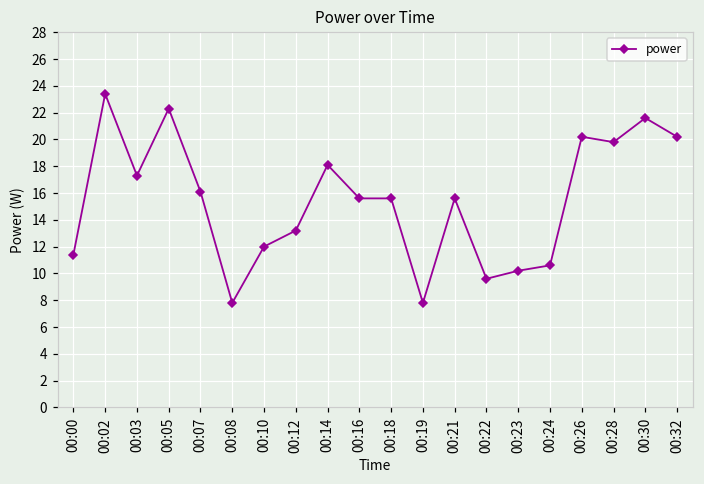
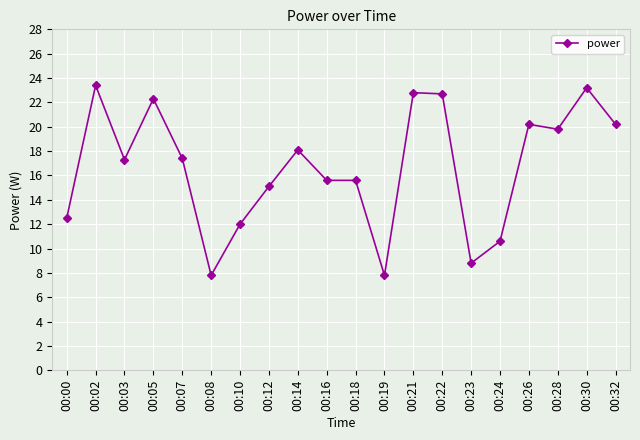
00:00: 11.4 -> 12.5
00:07: 16.1 -> 17.4
00:12: 13.2 -> 15.1
00:21: 15.6 -> 22.8
00:22: 9.6 -> 22.7
00:23: 10.2 -> 8.8
00:30: 21.6 -> 23.2
